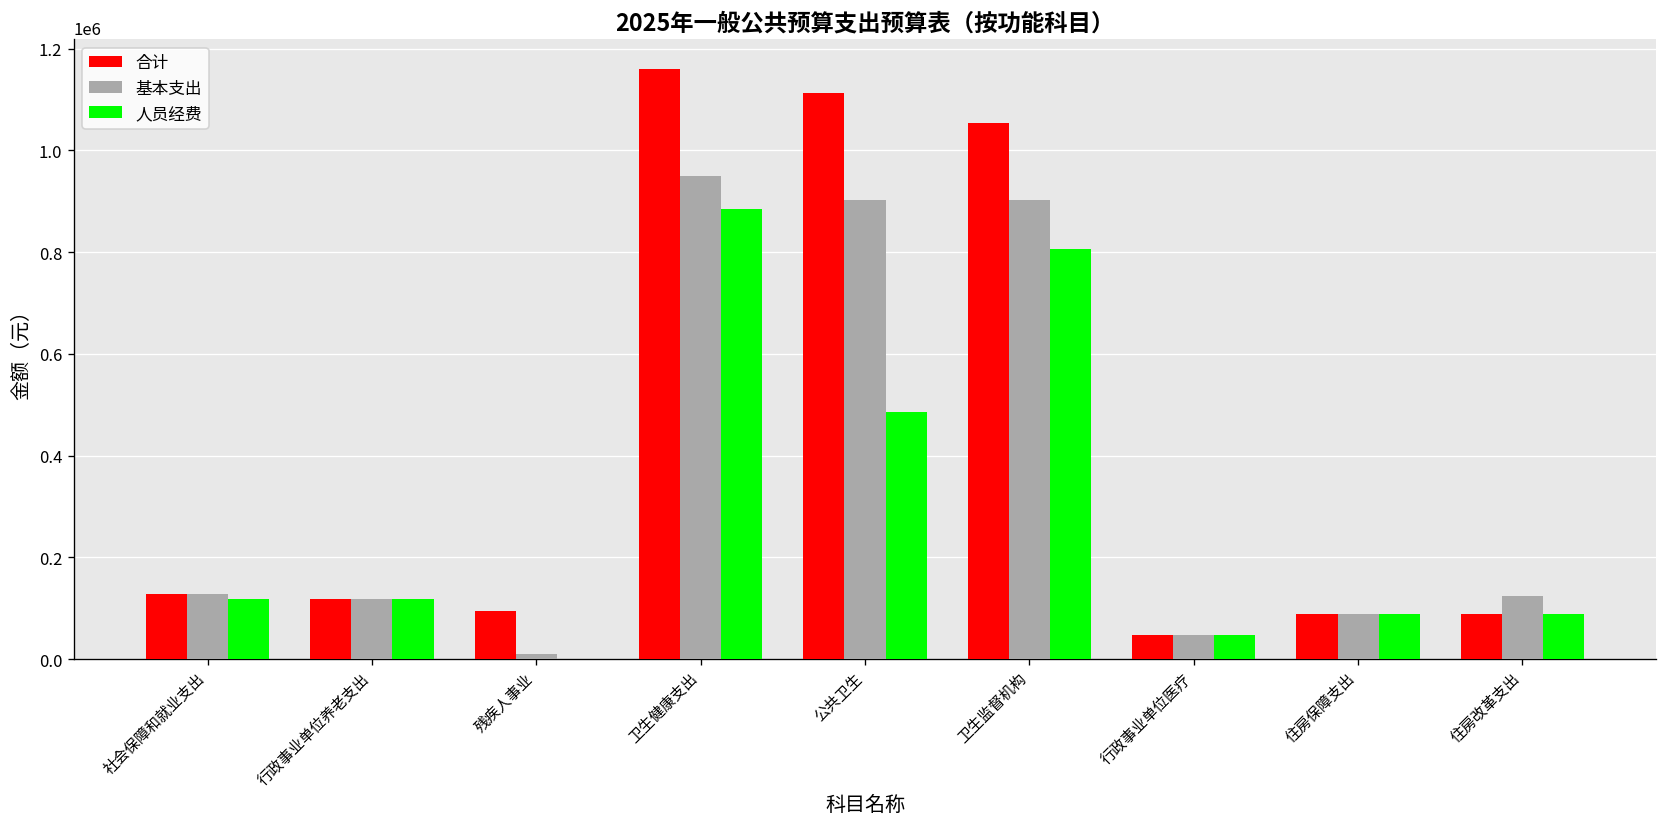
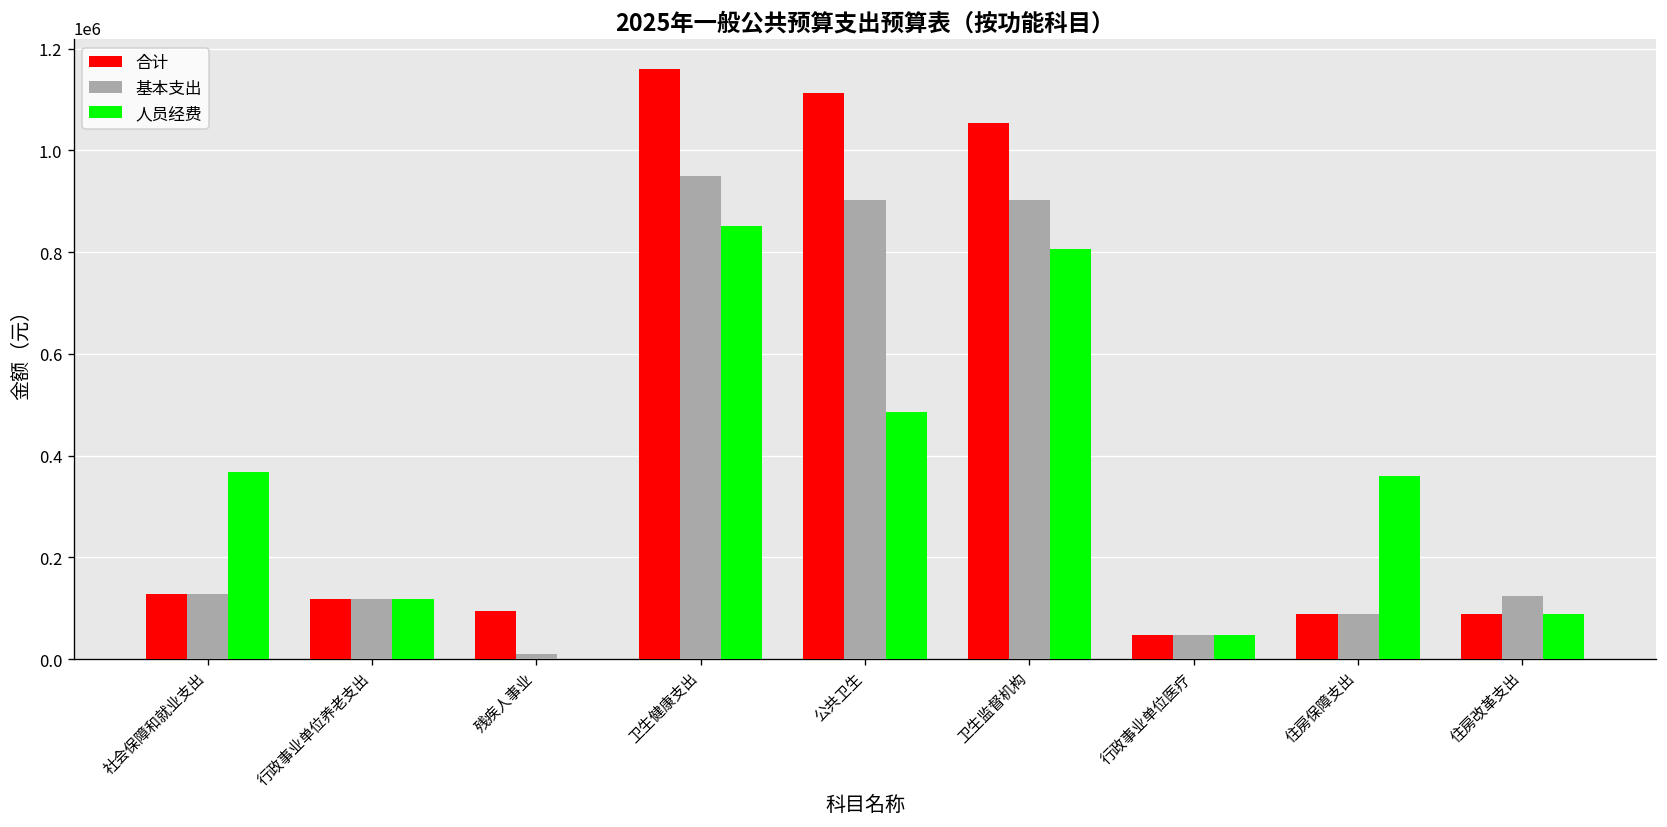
人员经费, 社会保障和就业支出: 120000 -> 370000
人员经费, 卫生健康支出: 880000 -> 850000
人员经费, 住房保障支出: 90000 -> 360000
